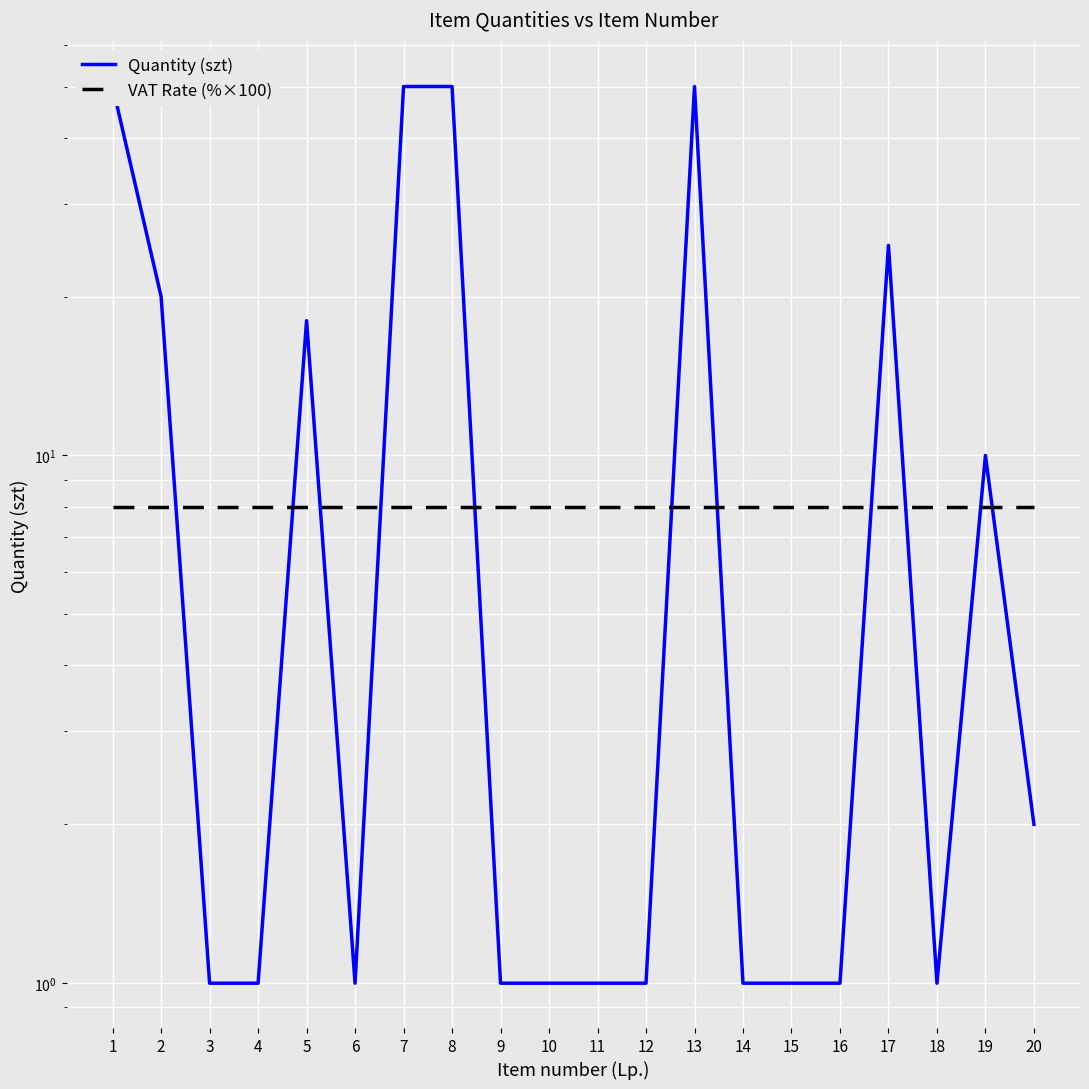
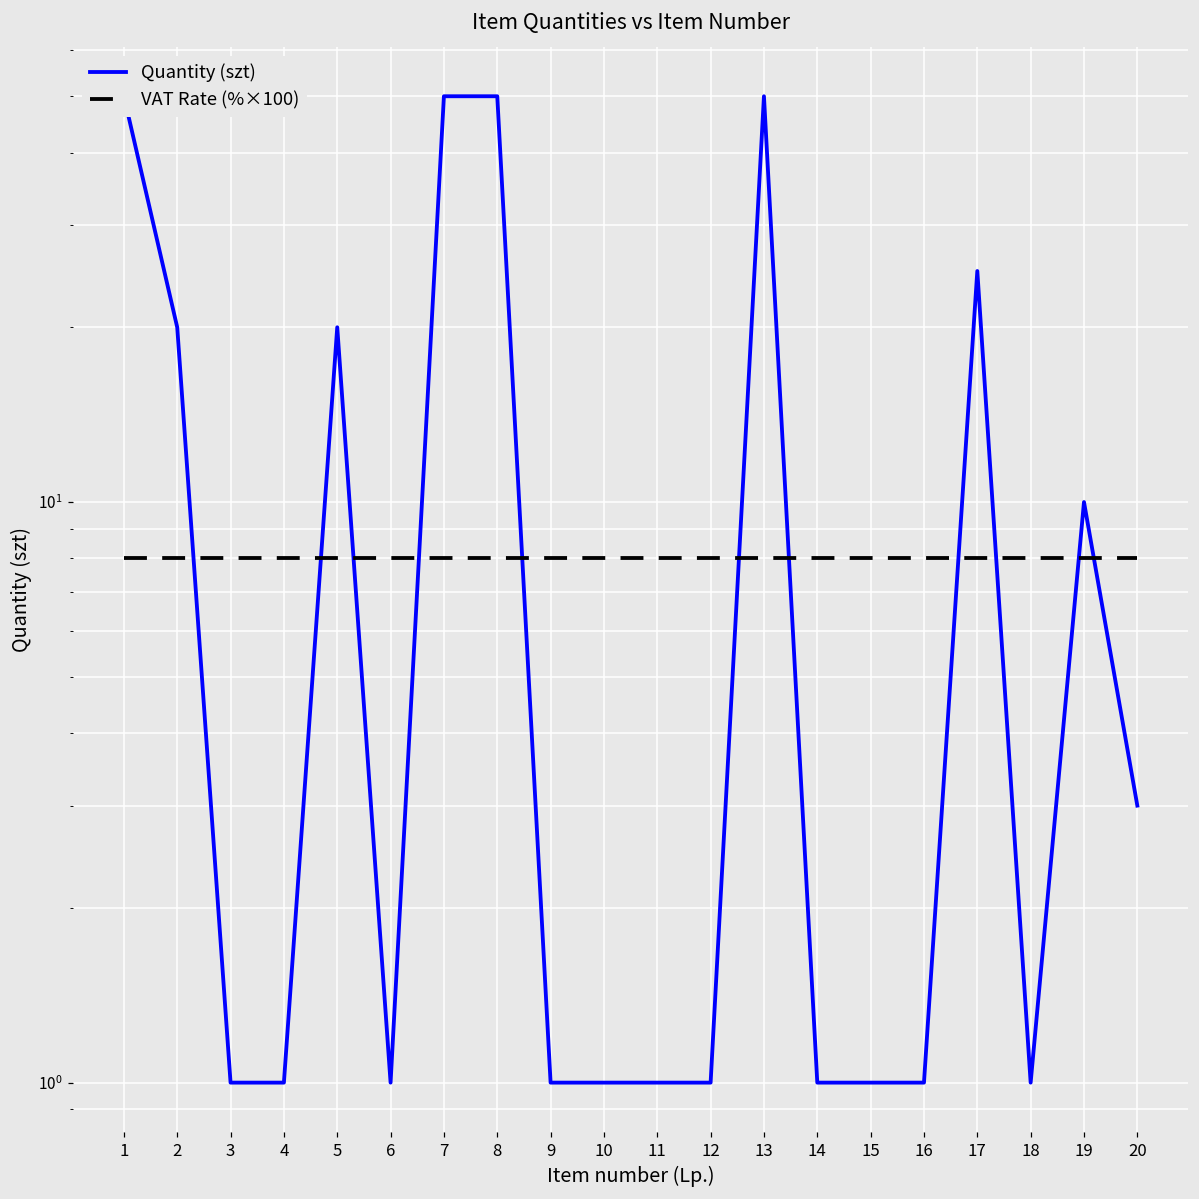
Quantity (szt), 5: 18 -> 20
Quantity (szt), 20: 2 -> 3
